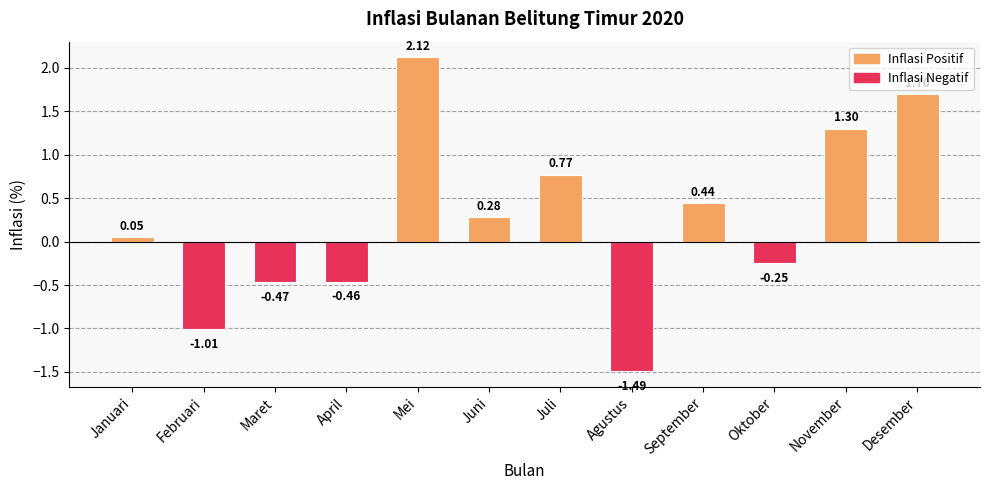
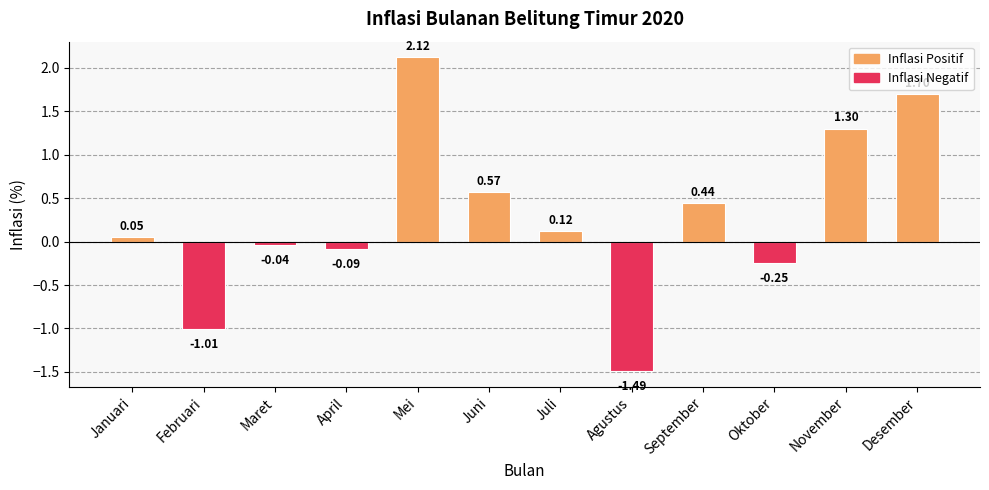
Maret: -0.47 -> -0.04
April: -0.46 -> -0.09
Juni: 0.28 -> 0.57
Juli: 0.77 -> 0.12
